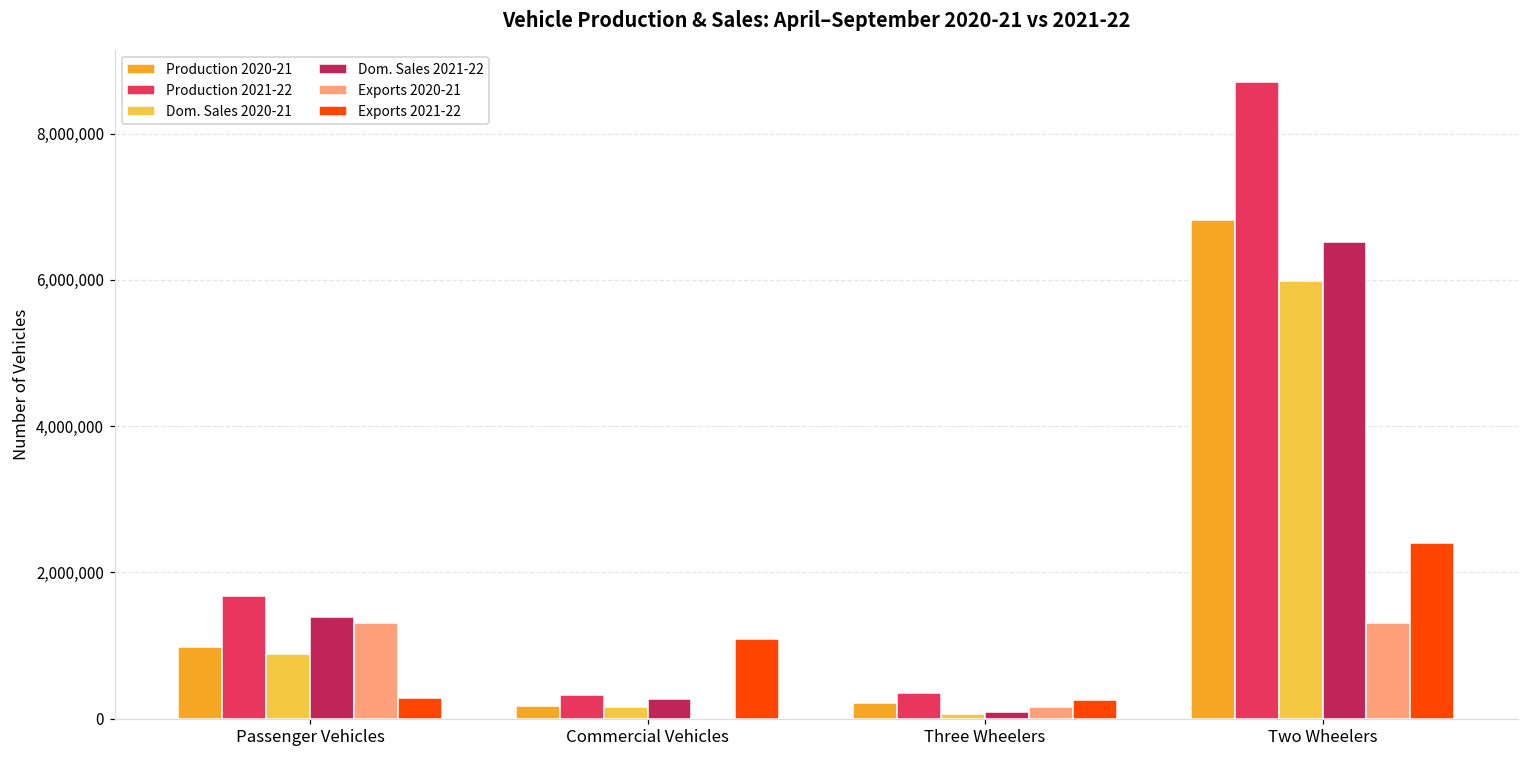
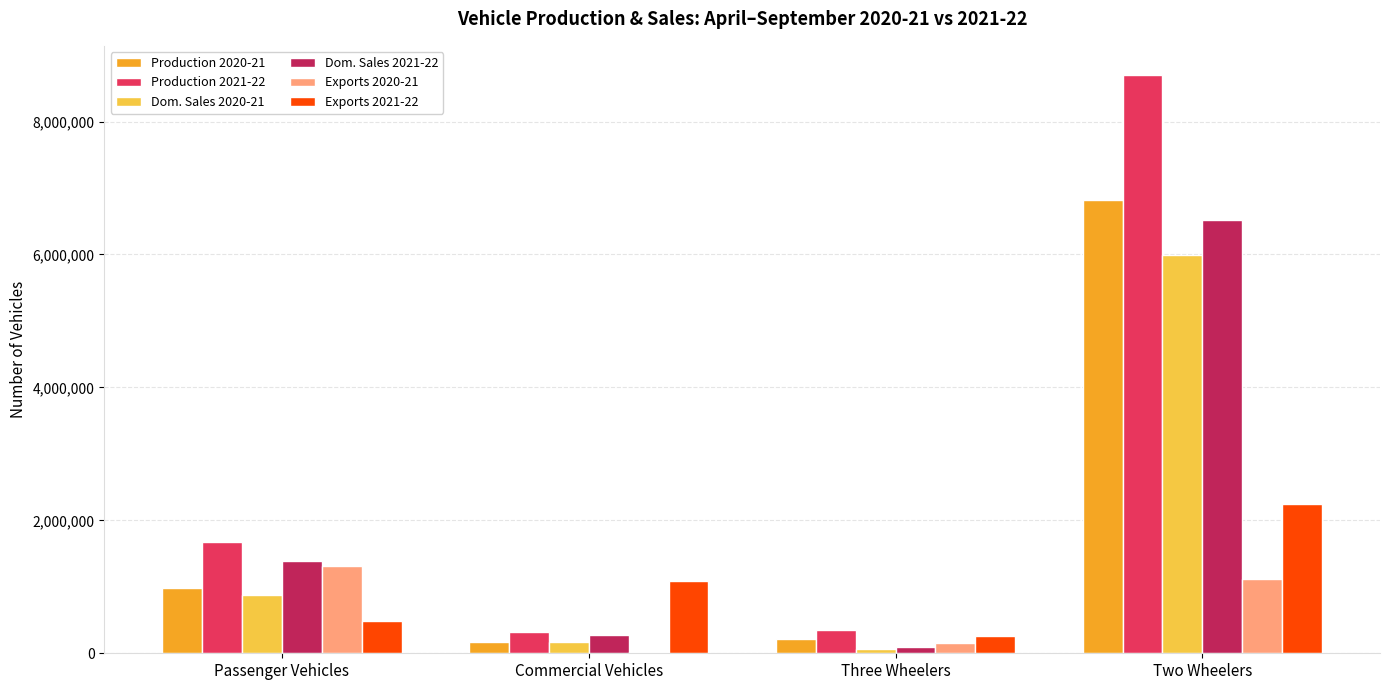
Exports 2021-22, Passenger Vehicles: 300,000 -> 500,000
Exports 2020-21, Two Wheelers: 1,300,000 -> 1,100,000
Exports 2021-22, Two Wheelers: 2,400,000 -> 2,200,000
